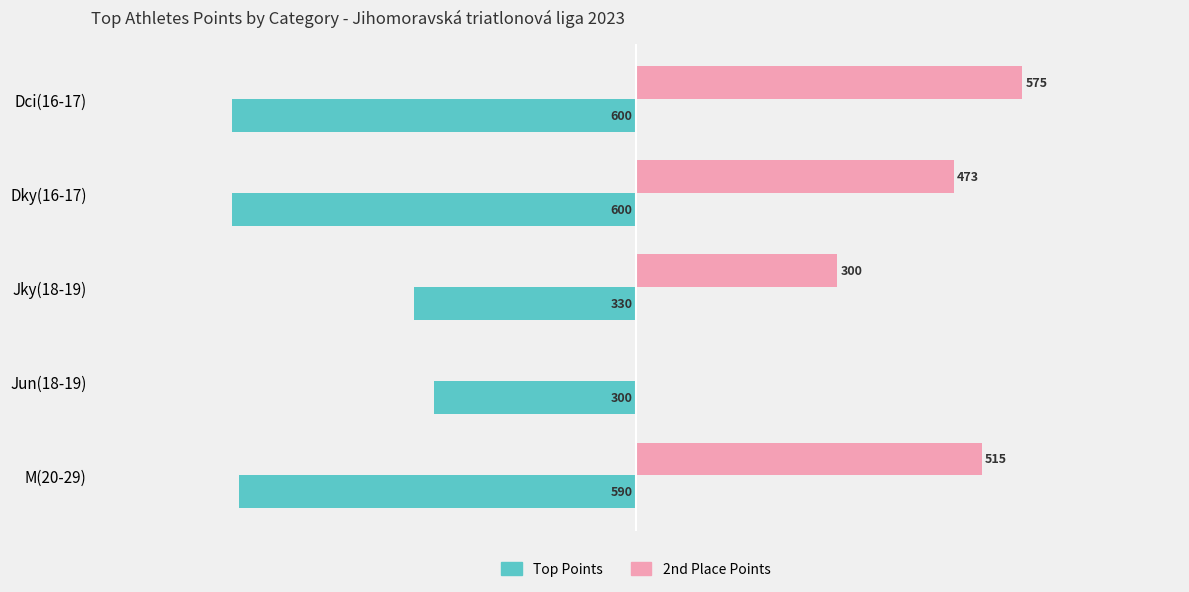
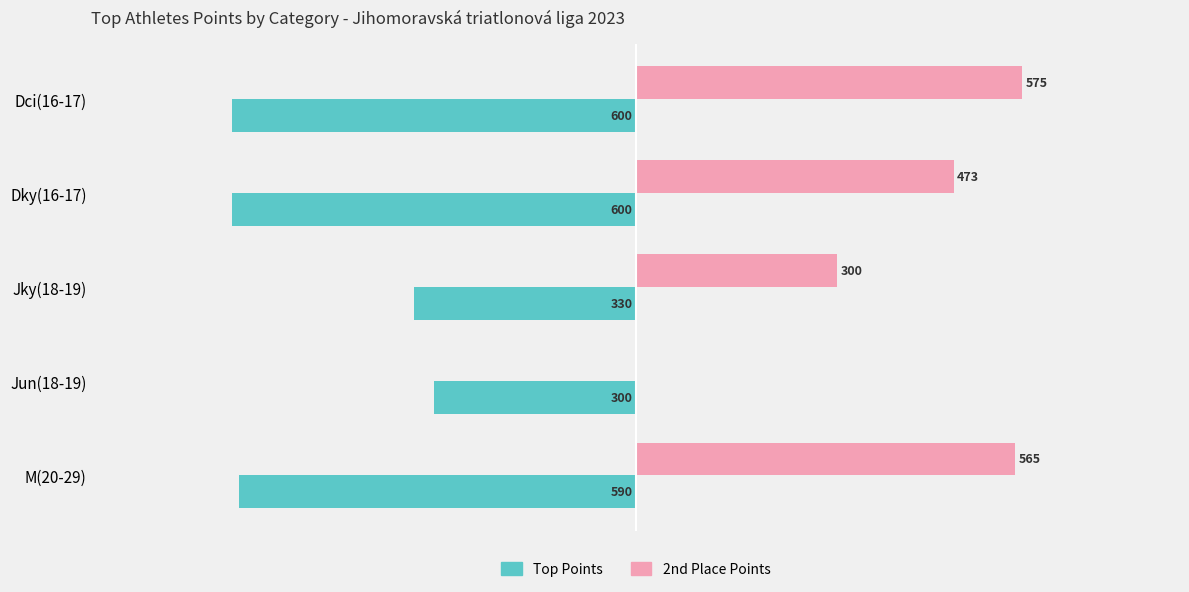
2nd Place Points, M(20-29): 515 -> 565
